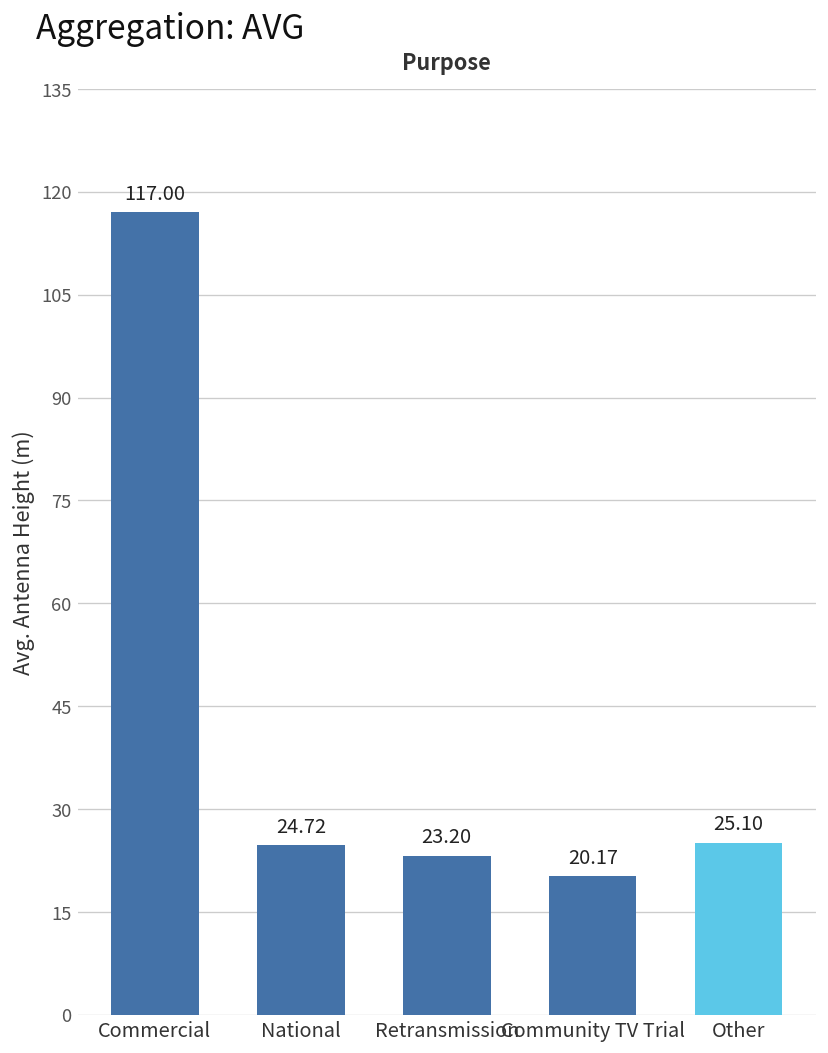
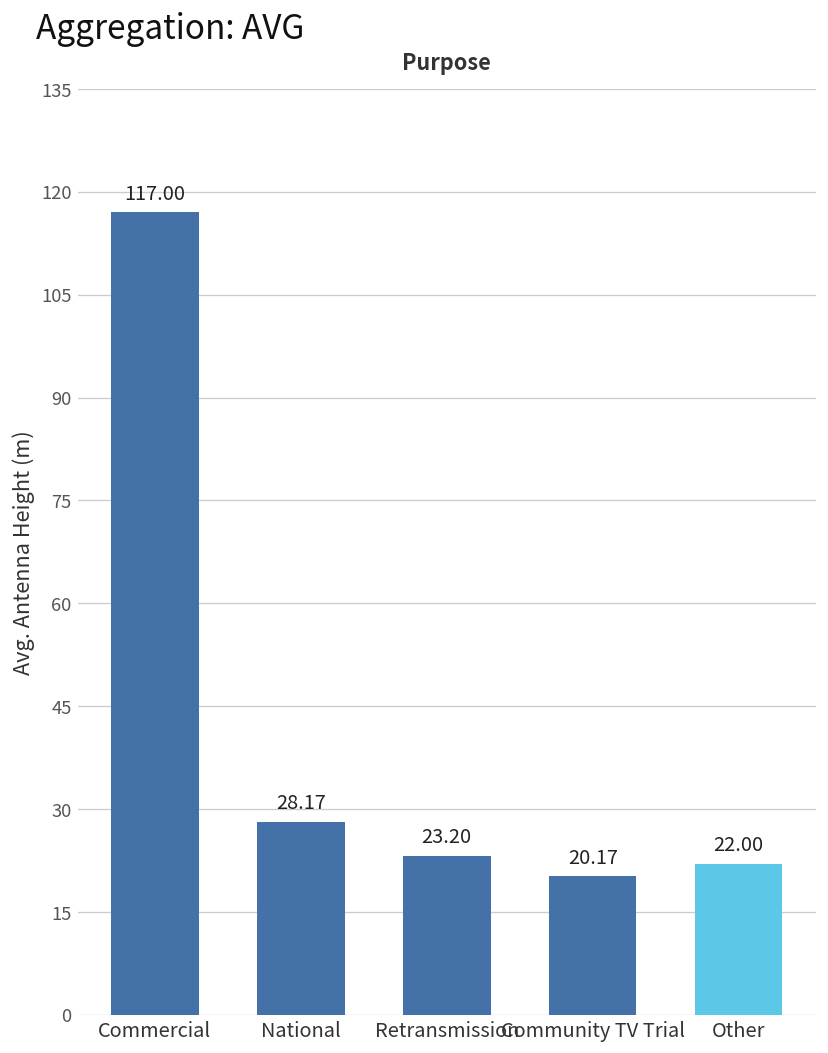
National: 24.72 -> 28.17
Other: 25.10 -> 22.00
